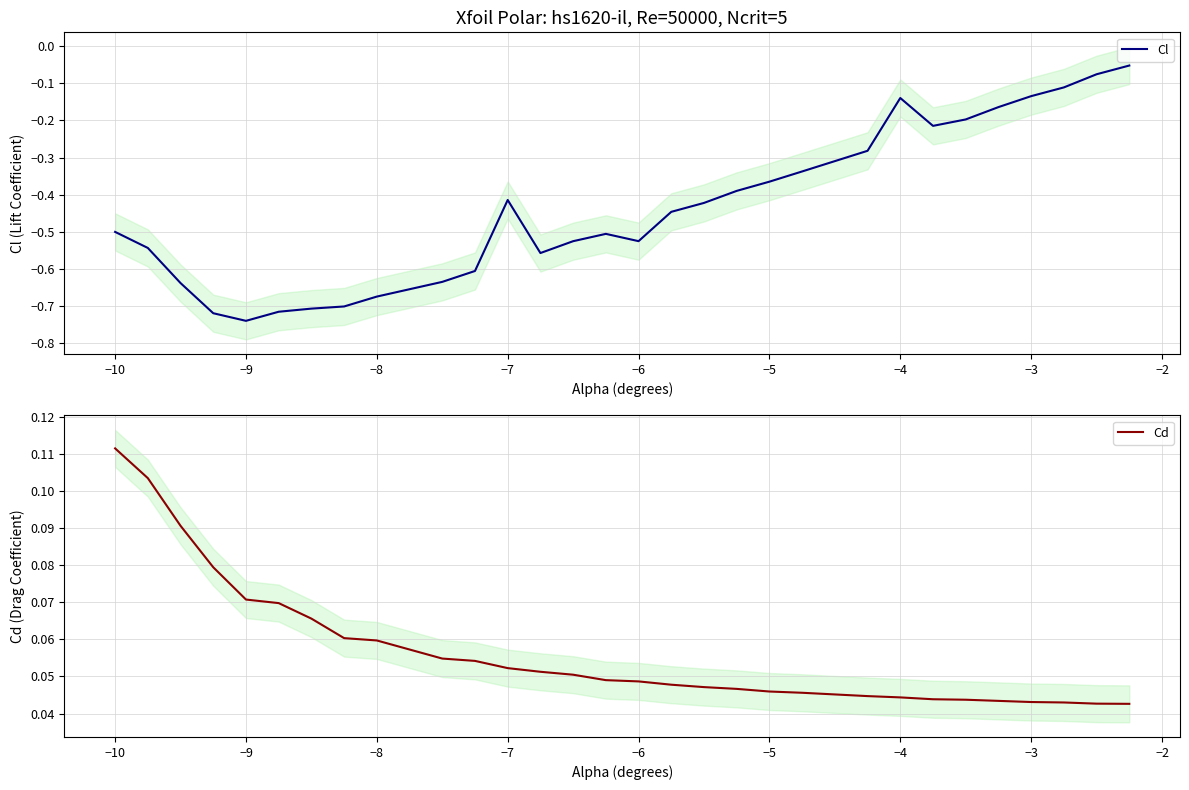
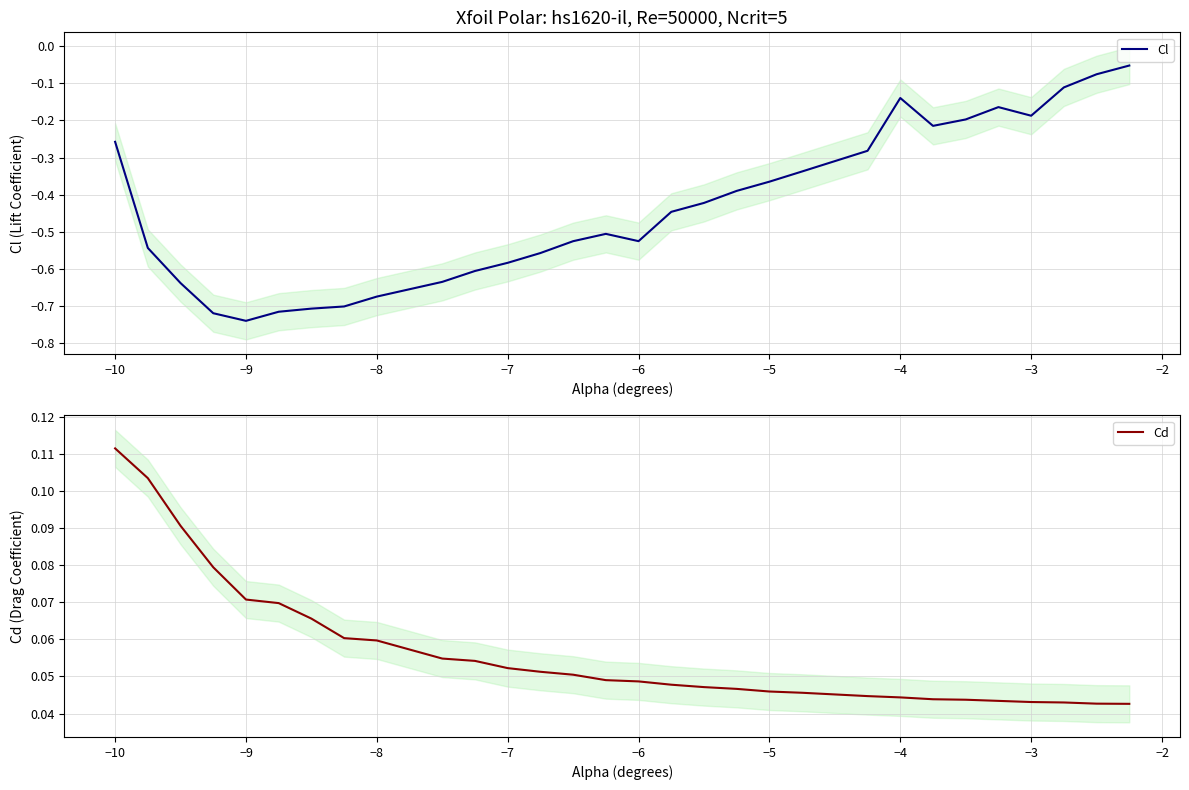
Xfoil Polar: hs1620-il, Re=50000, Ncrit=5, Cl, −10: -0.50 -> -0.26
Xfoil Polar: hs1620-il, Re=50000, Ncrit=5, Cl, −7: -0.41 -> -0.58
Xfoil Polar: hs1620-il, Re=50000, Ncrit=5, Cl, −3: -0.13 -> -0.19
